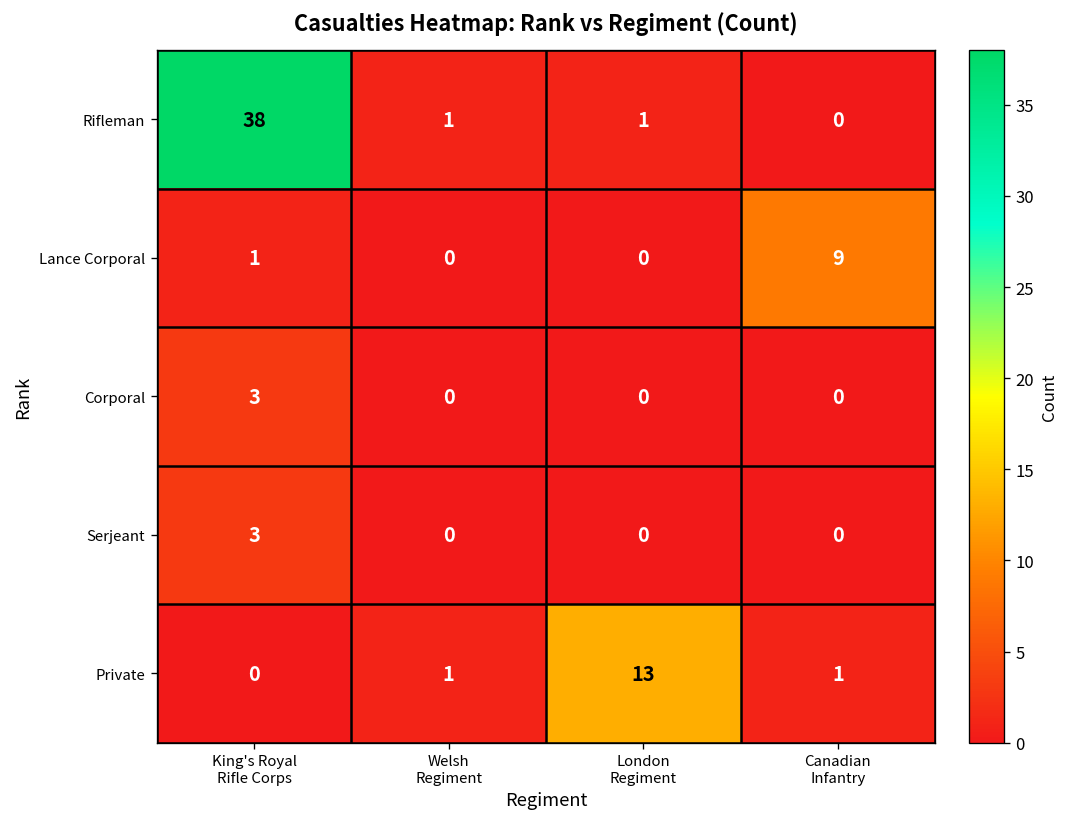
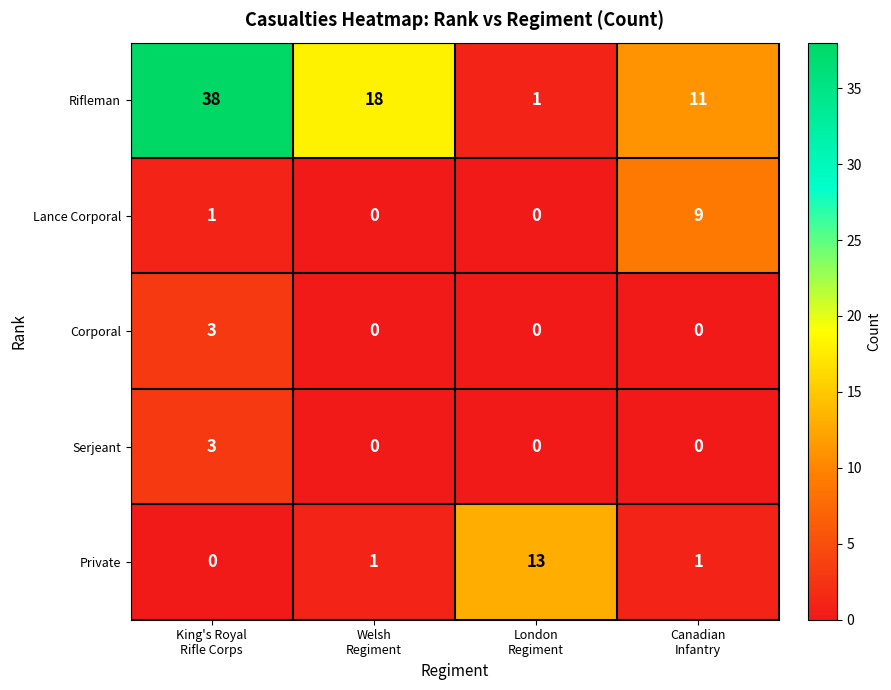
Rifleman, Welsh Regiment: 1 -> 18
Rifleman, Canadian Infantry: 0 -> 11
